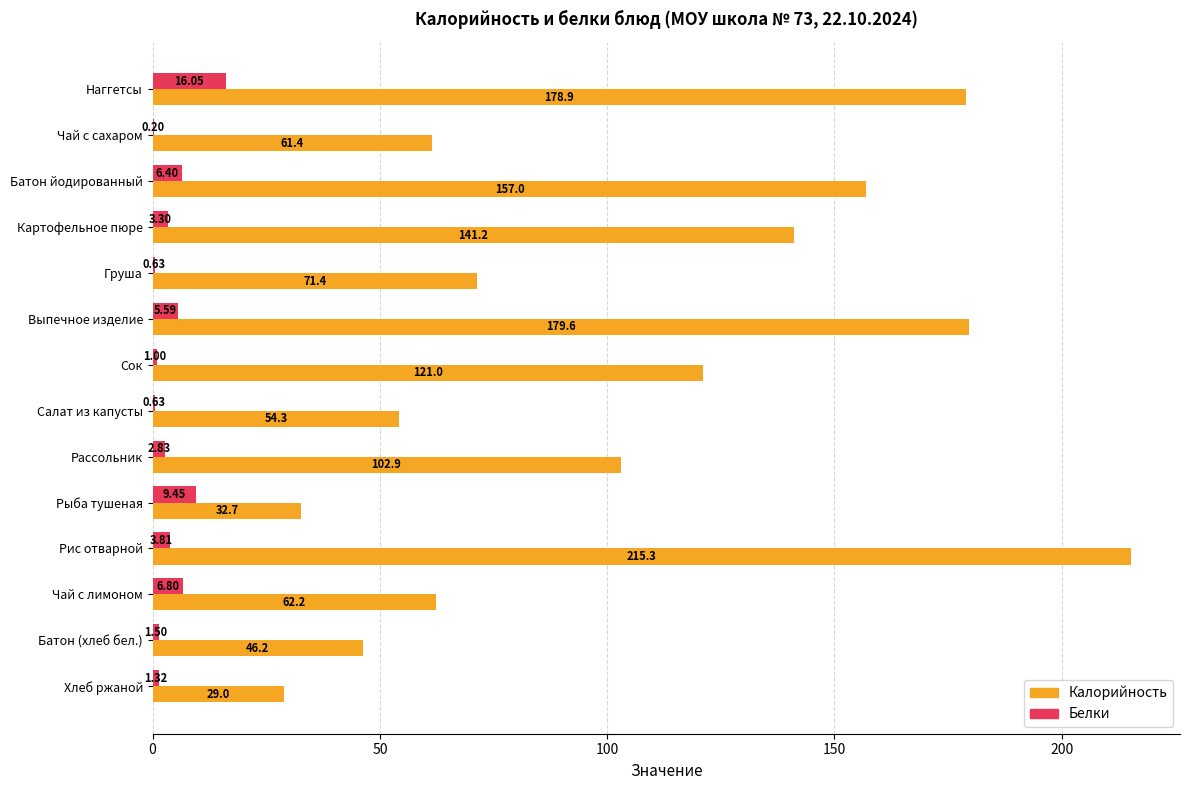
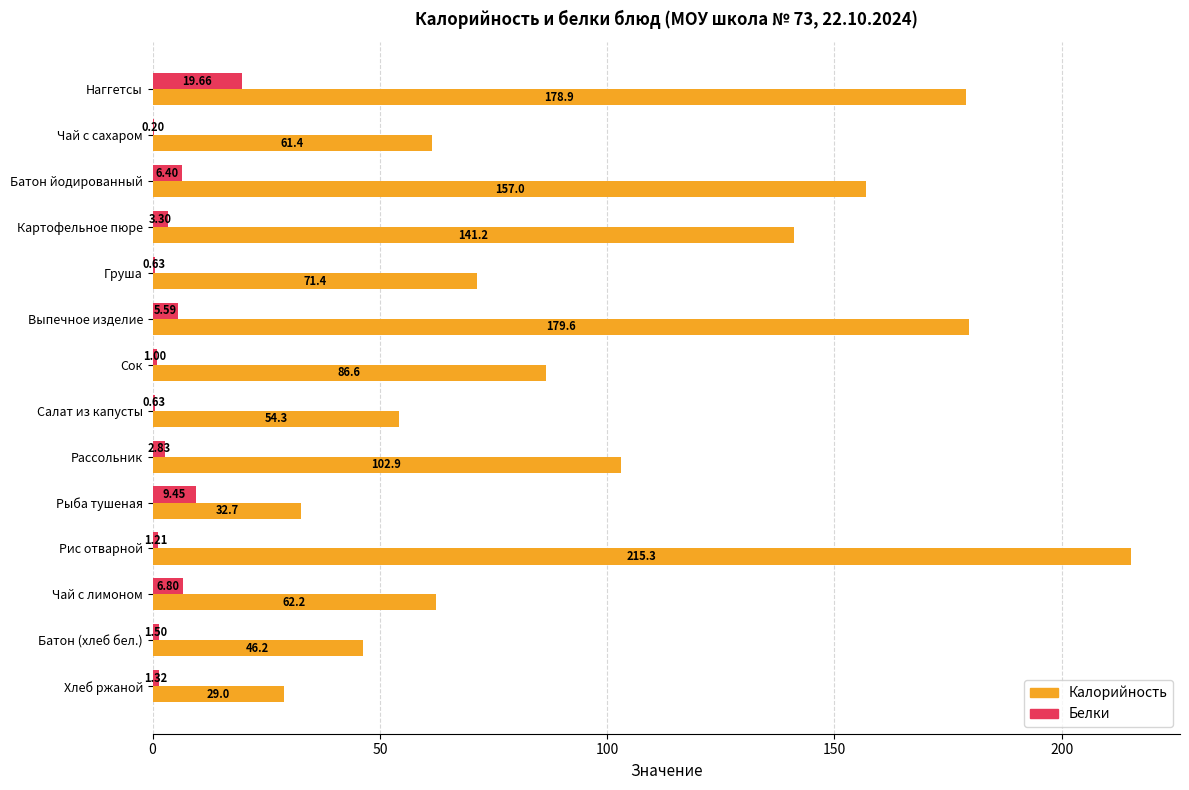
Белки, Наггетсы: 16.05 -> 19.66
Калорийность, Сок: 121.0 -> 86.6
Белки, Рис отварной: 3.81 -> 1.21
